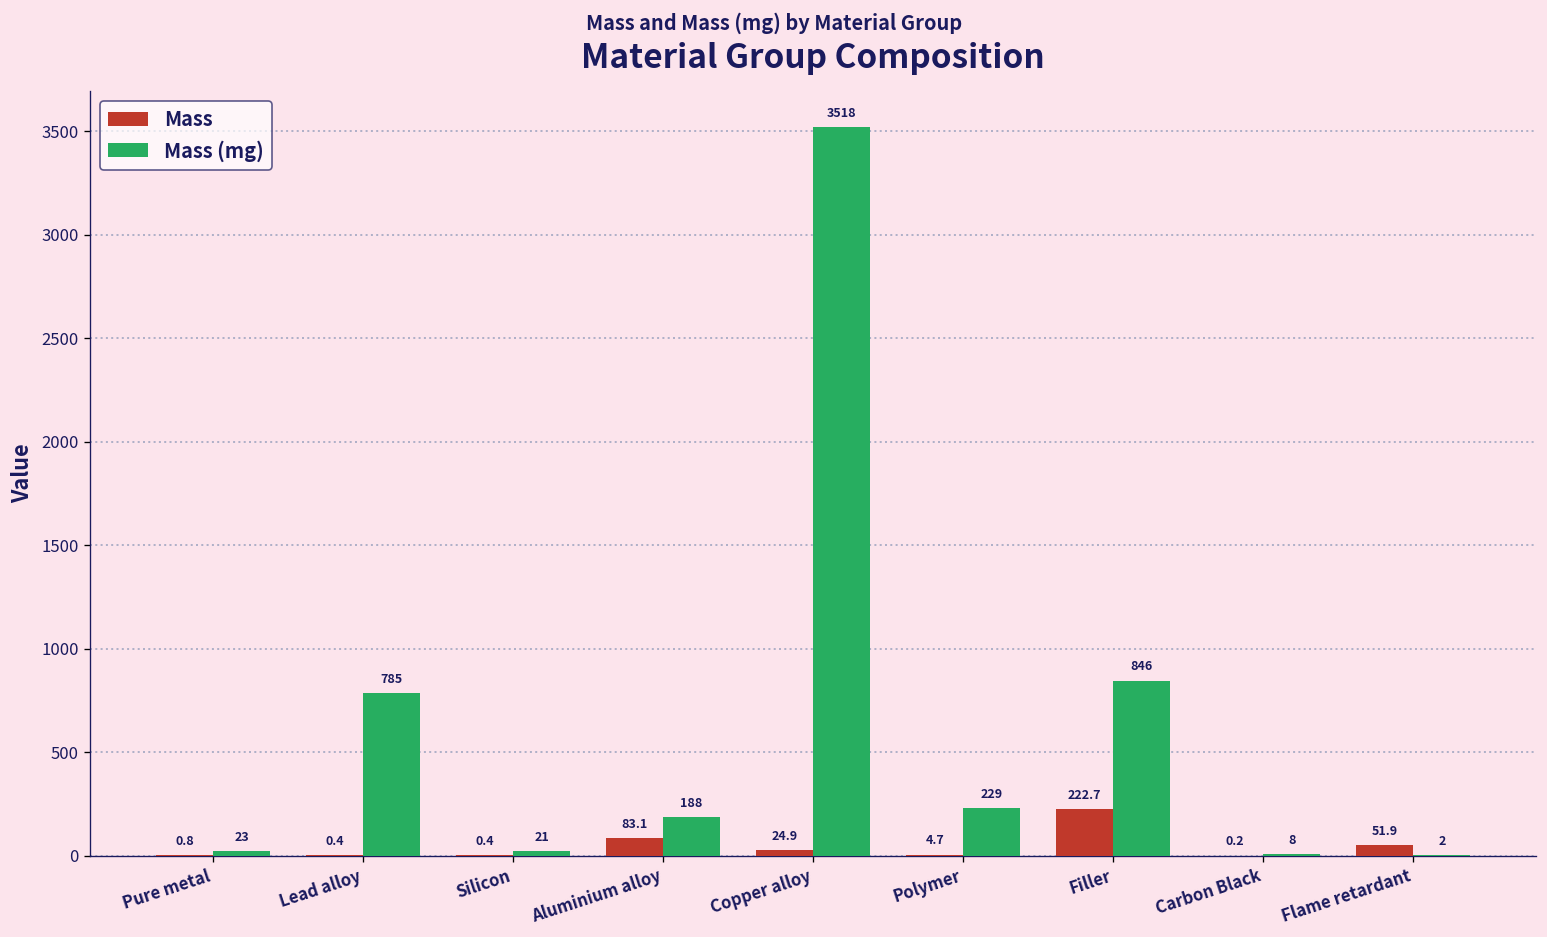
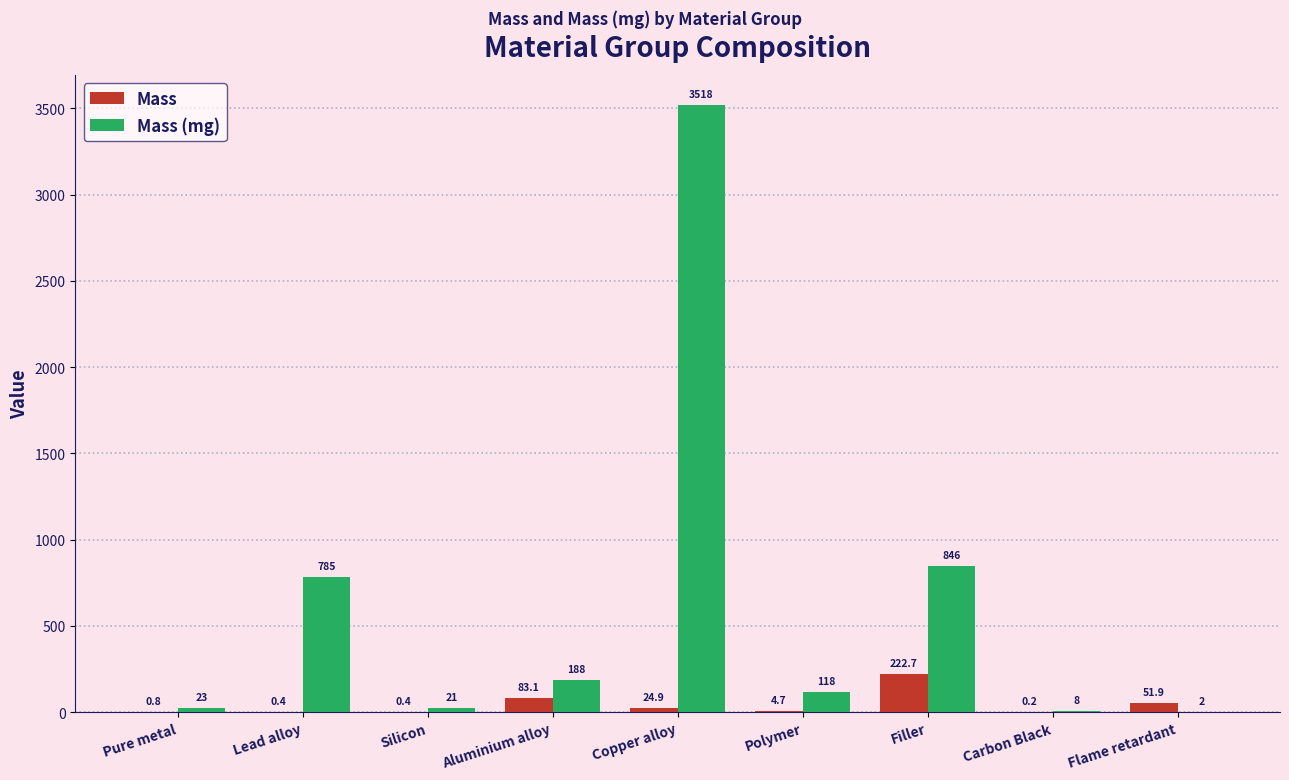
Mass (mg), Polymer: 229 -> 118
